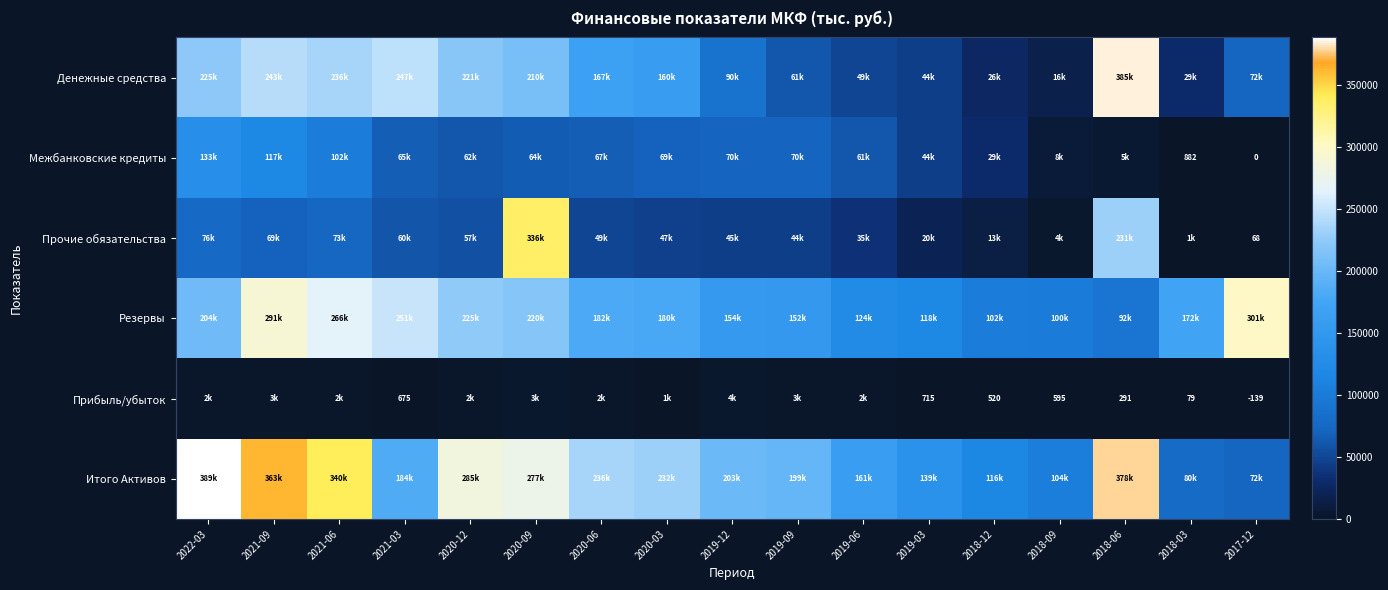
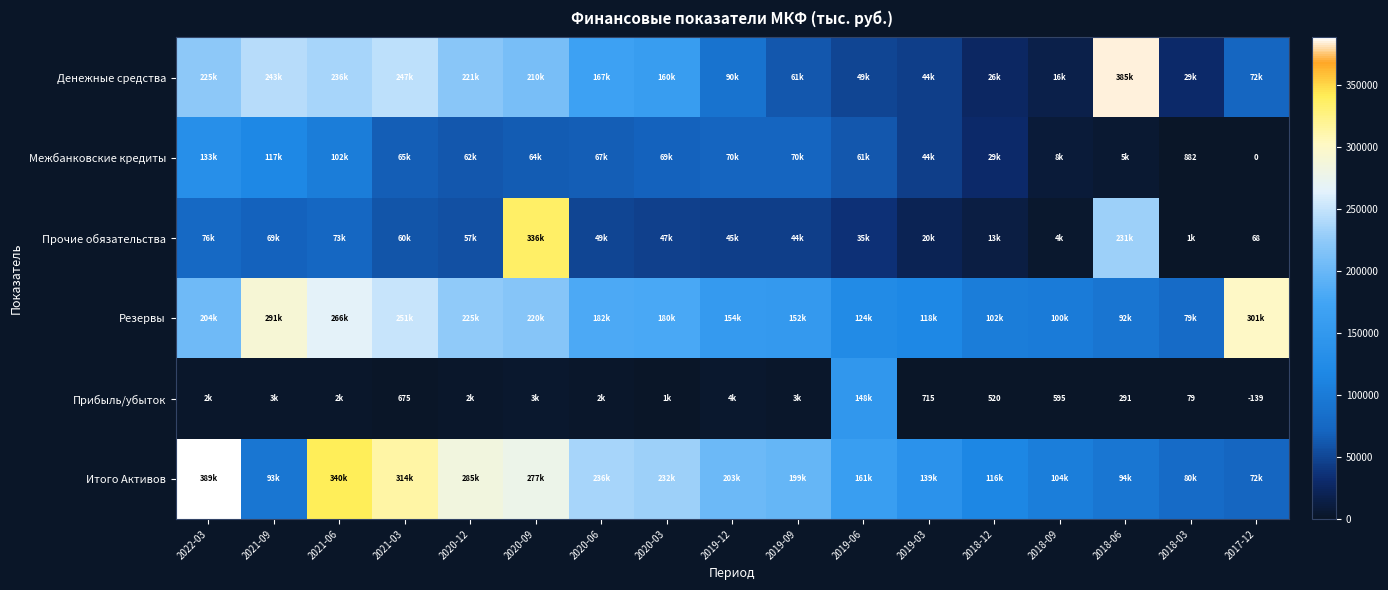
Резервы, 2018-03: 172k -> 79k
Прибыль/убыток, 2019-06: 2k -> 148k
Итого Активов, 2021-09: 363k -> 93k
Итого Активов, 2021-03: 184k -> 314k
Итого Активов, 2018-06: 378k -> 94k
